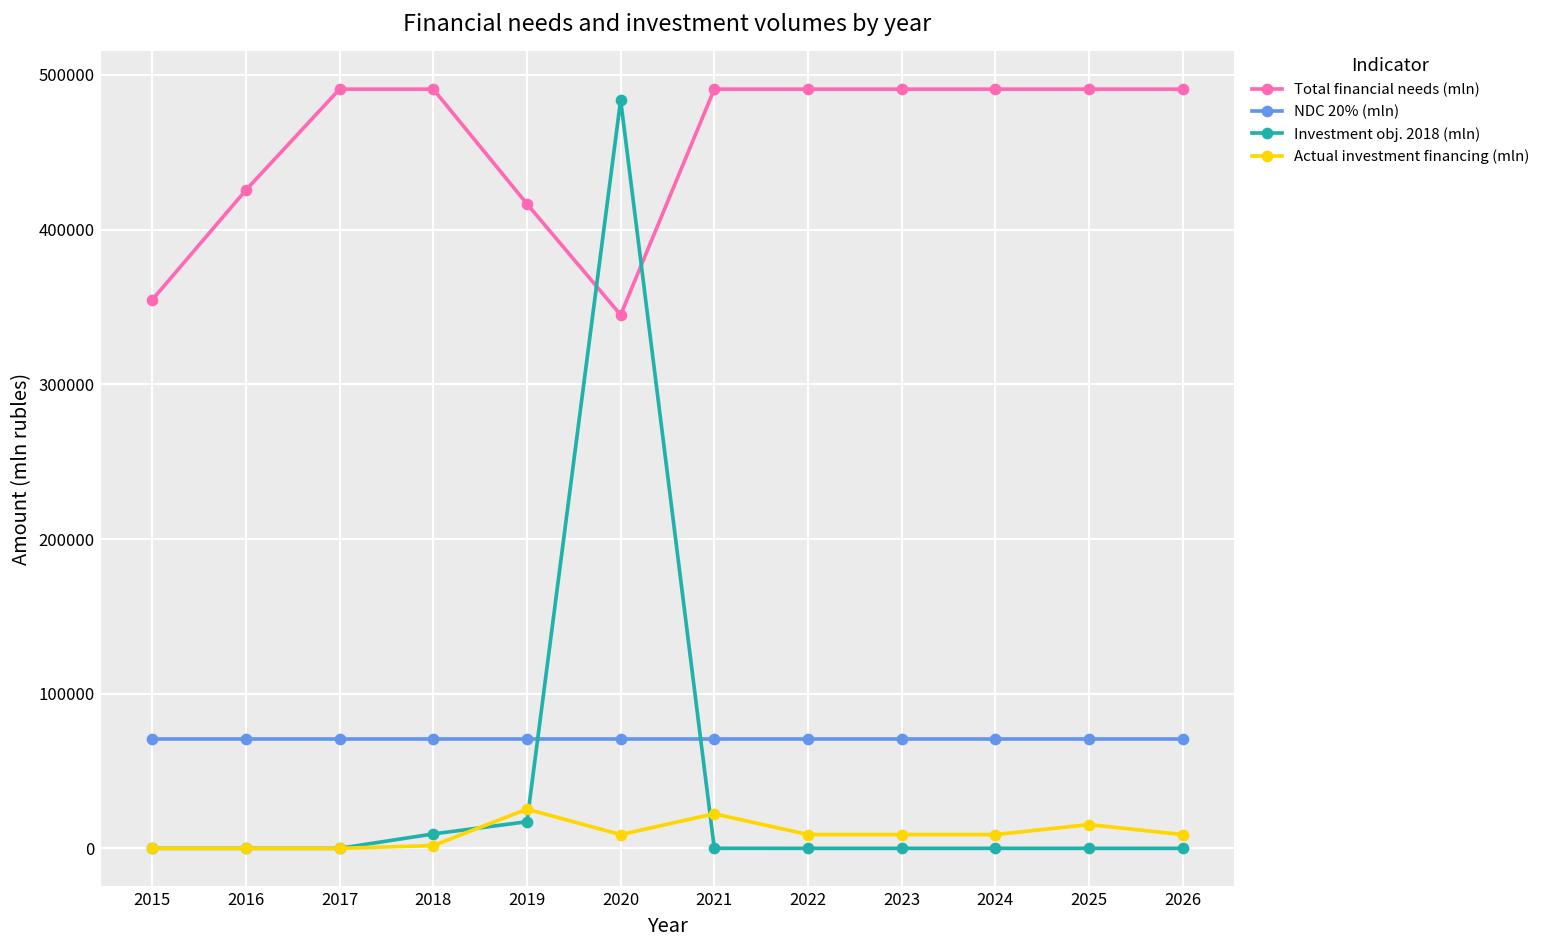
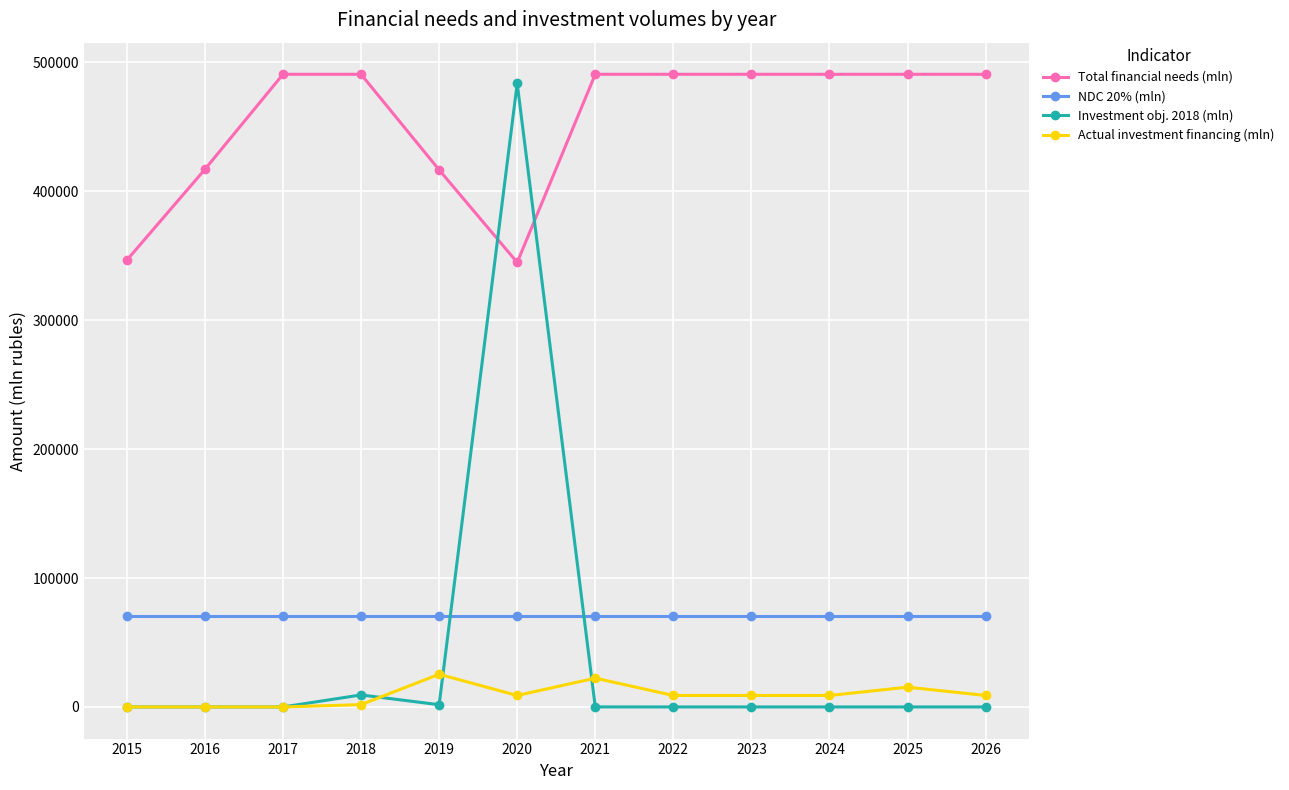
Total financial needs (mln), 2015: 355000 -> 347000
Total financial needs (mln), 2016: 426000 -> 417000
Investment obj. 2018 (mln), 2019: 17000 -> 2000
